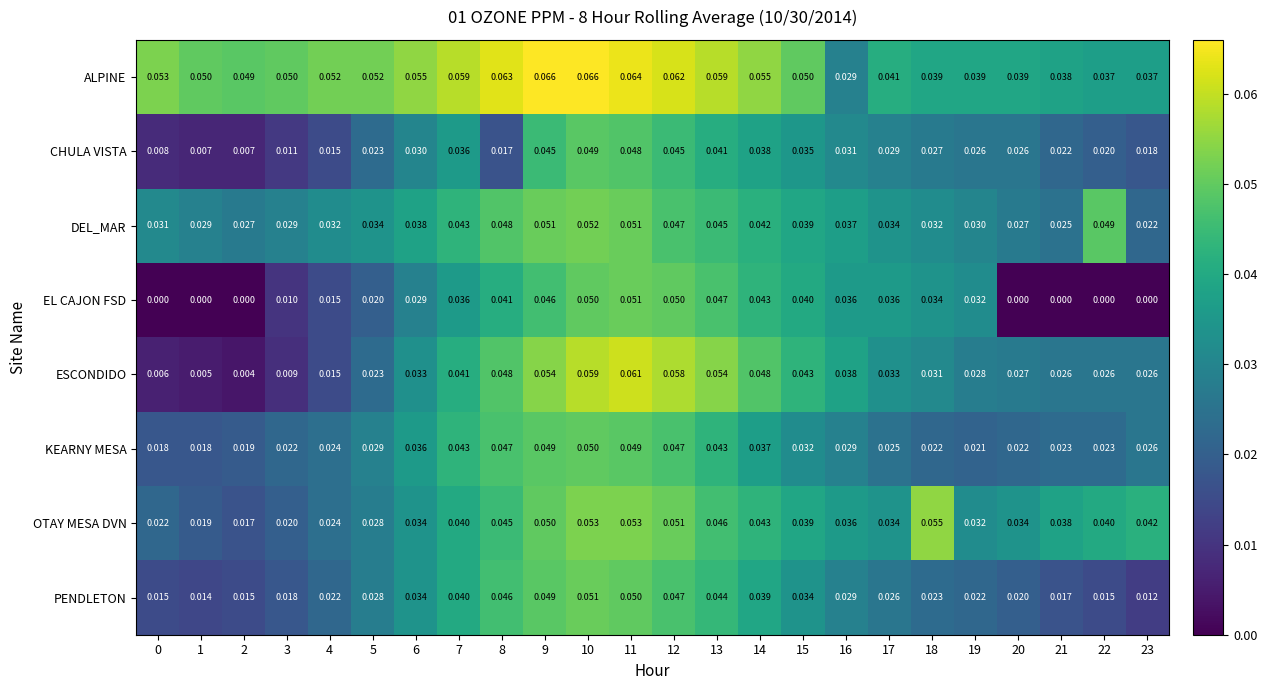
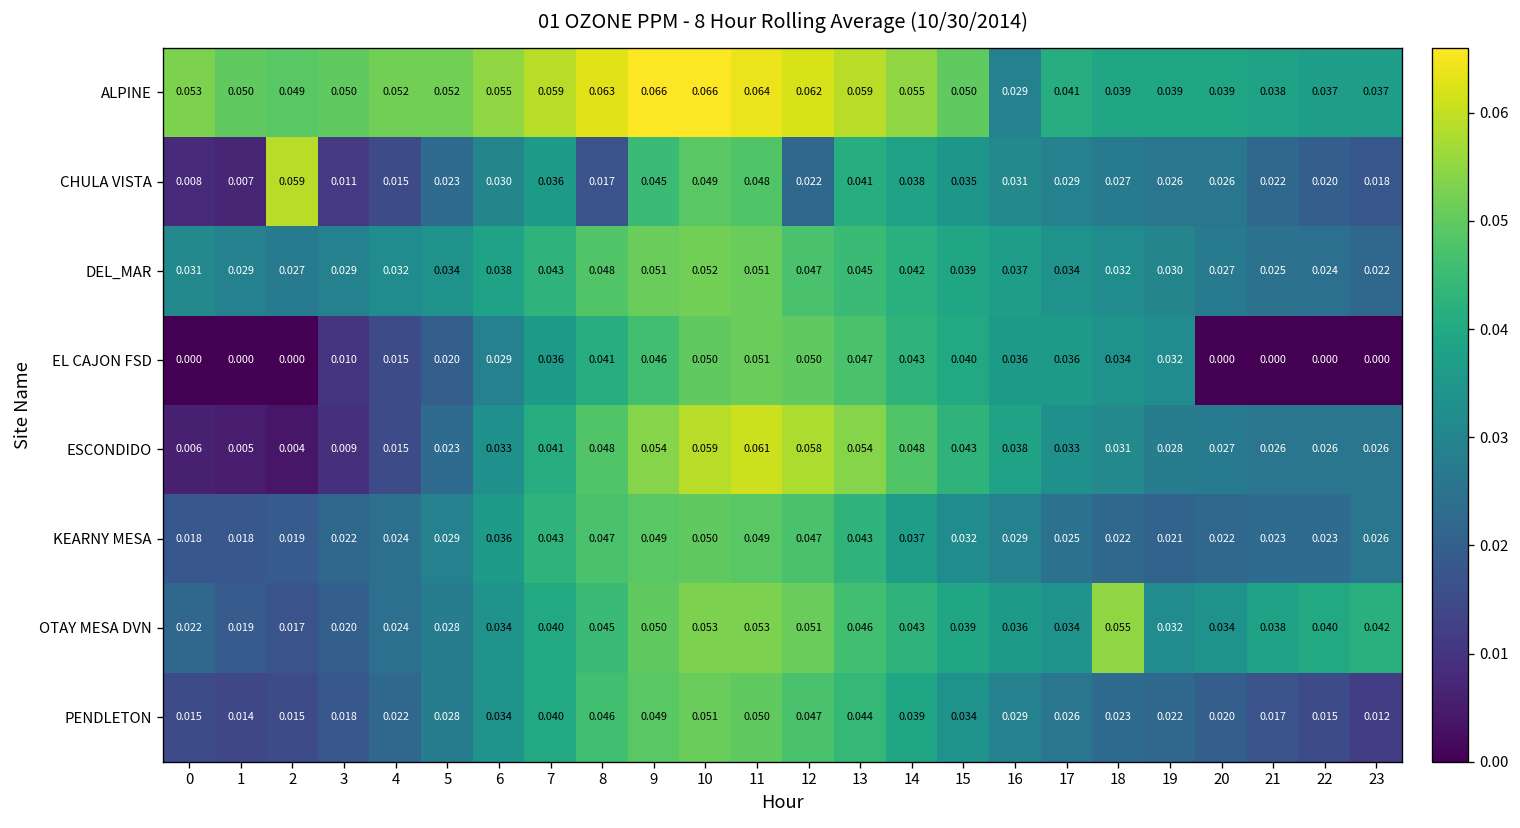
CHULA VISTA, 2: 0.007 -> 0.059
CHULA VISTA, 12: 0.045 -> 0.022
DEL_MAR, 22: 0.049 -> 0.024
